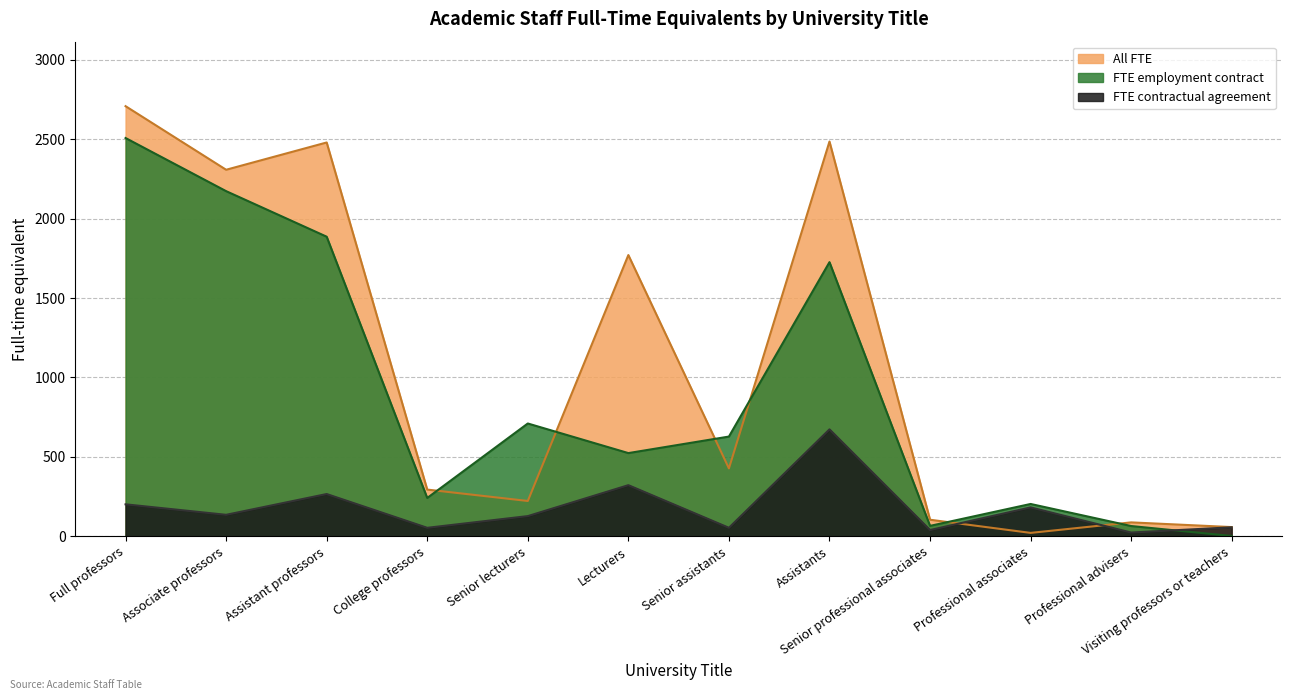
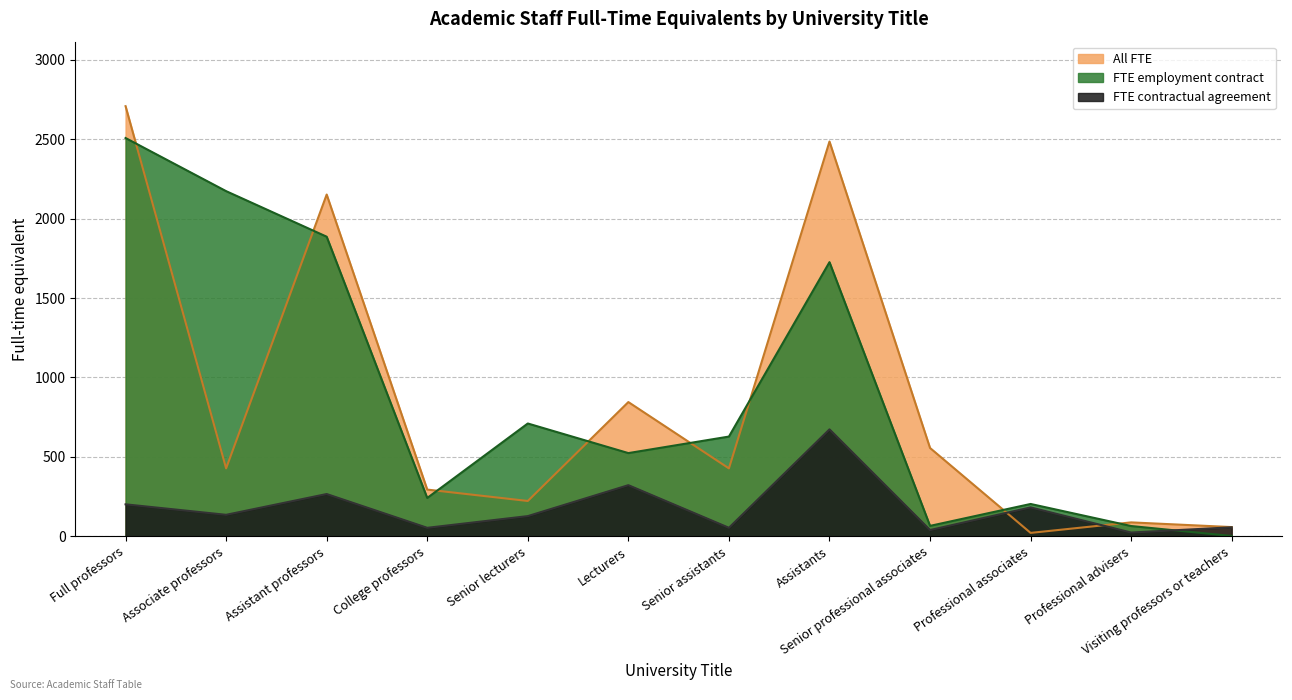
All FTE, Associate professors: 2310 -> 430
All FTE, Assistant professors: 2480 -> 2150
All FTE, Lecturers: 1770 -> 840
All FTE, Senior professional associates: 100 -> 560
